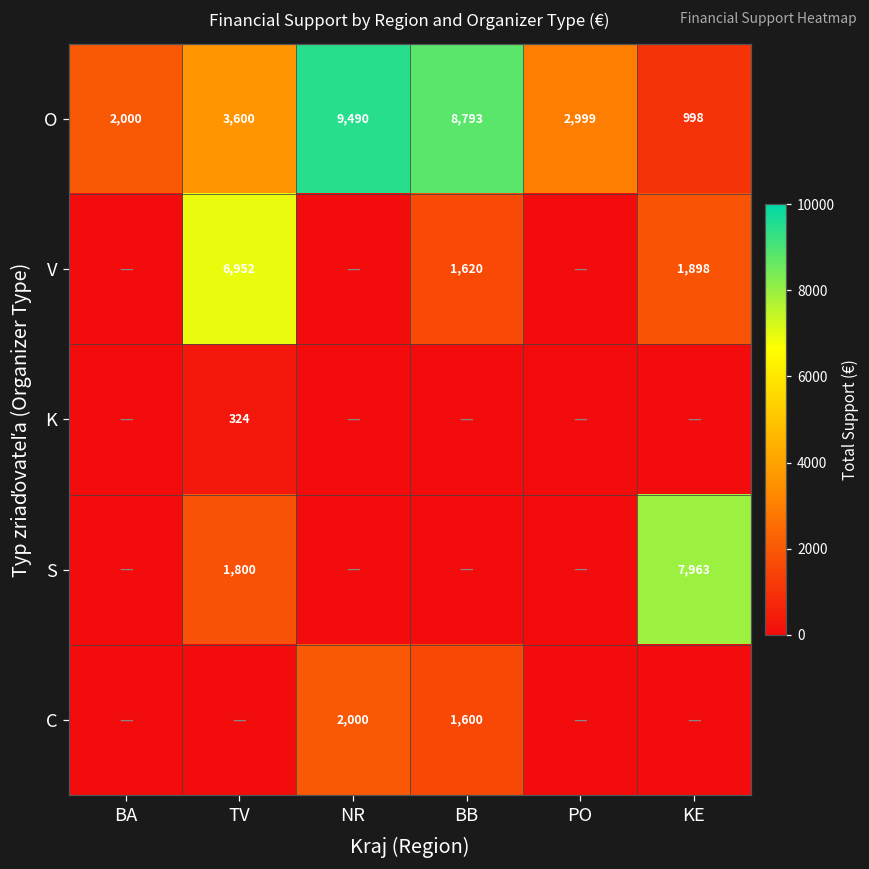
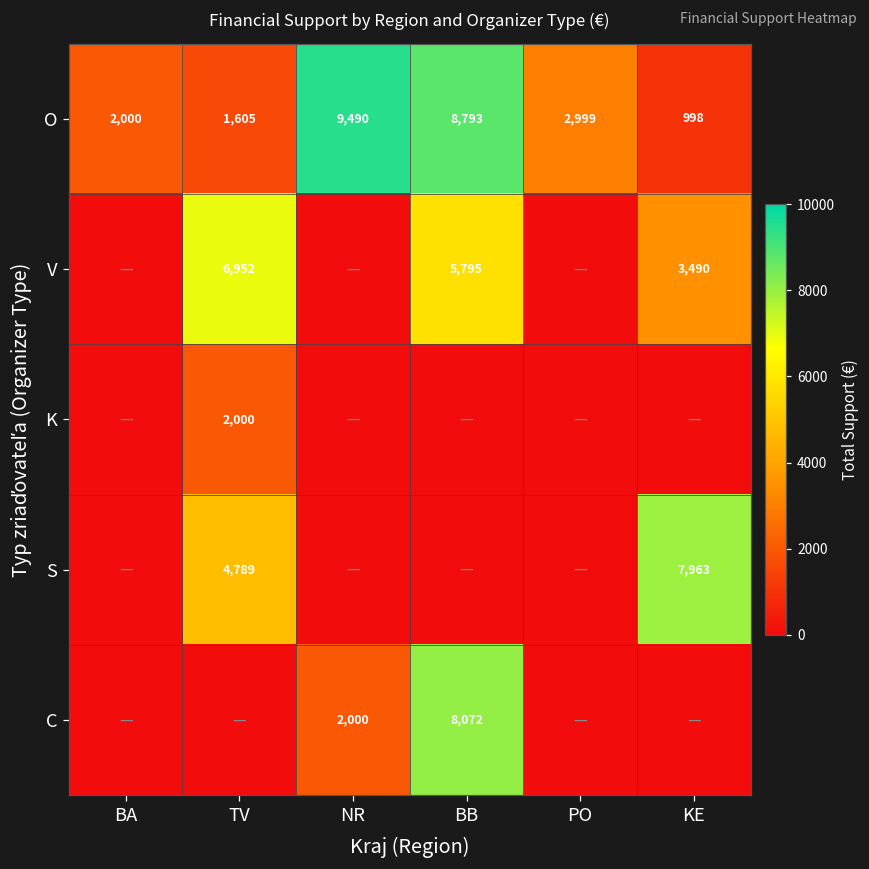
O, TV: 3,600 -> 1,605
V, BB: 1,620 -> 5,795
V, KE: 1,898 -> 3,490
K, TV: 324 -> 2,000
S, TV: 1,800 -> 4,789
C, BB: 1,600 -> 8,072
